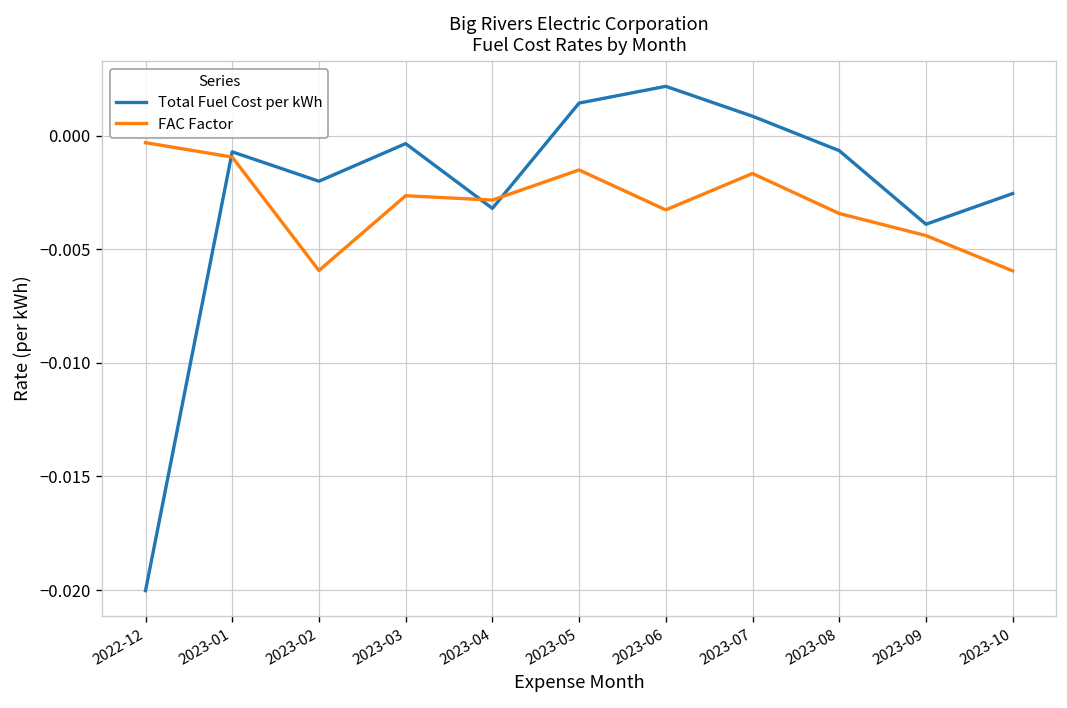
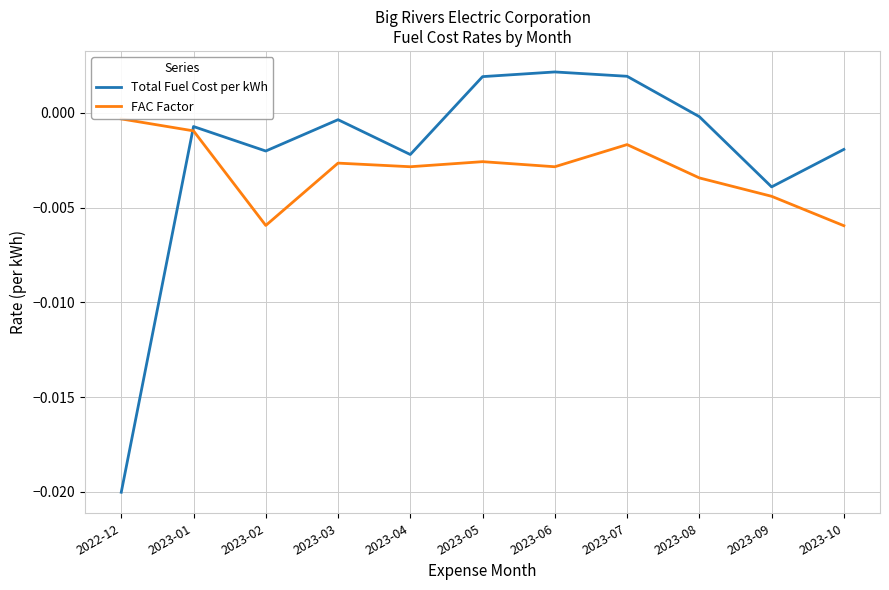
Total Fuel Cost per kWh, 2023-04: -0.0032 -> -0.0022
Total Fuel Cost per kWh, 2023-05: 0.0014 -> 0.0019
FAC Factor, 2023-05: -0.0015 -> -0.0026
FAC Factor, 2023-06: -0.0033 -> -0.0028
Total Fuel Cost per kWh, 2023-07: 0.0009 -> 0.0019
Total Fuel Cost per kWh, 2023-08: -0.0007 -> -0.0002
Total Fuel Cost per kWh, 2023-10: -0.0026 -> -0.0019
